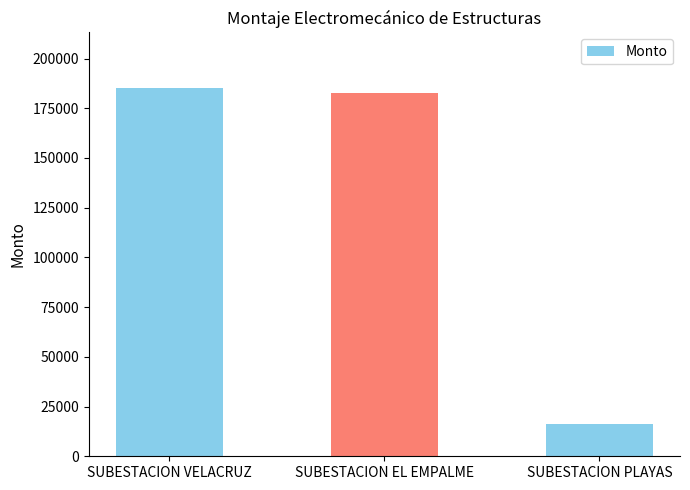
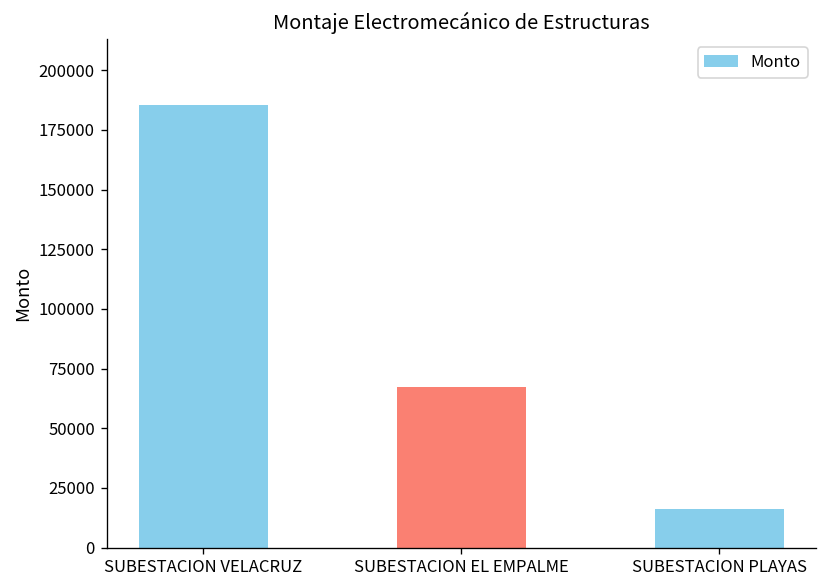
SUBESTACION EL EMPALME: 183000 -> 67000
